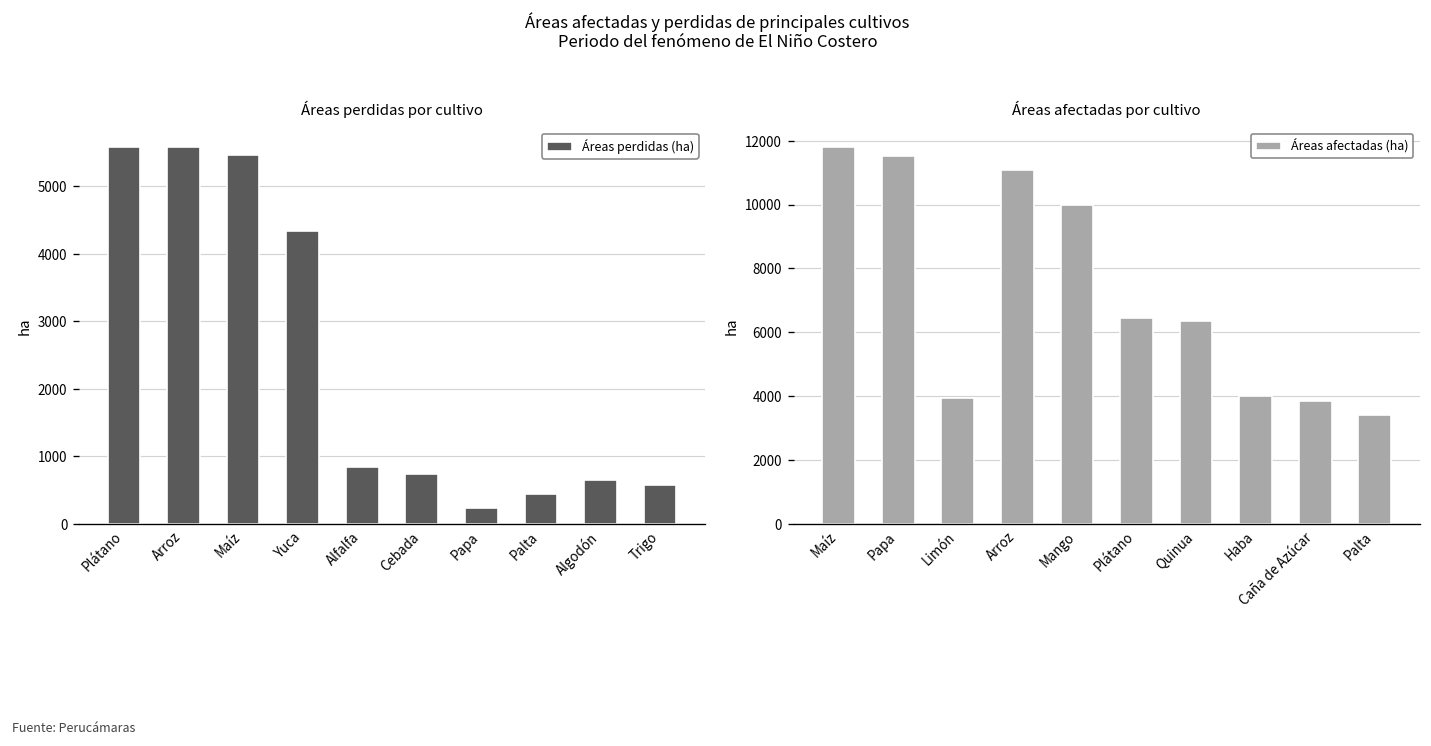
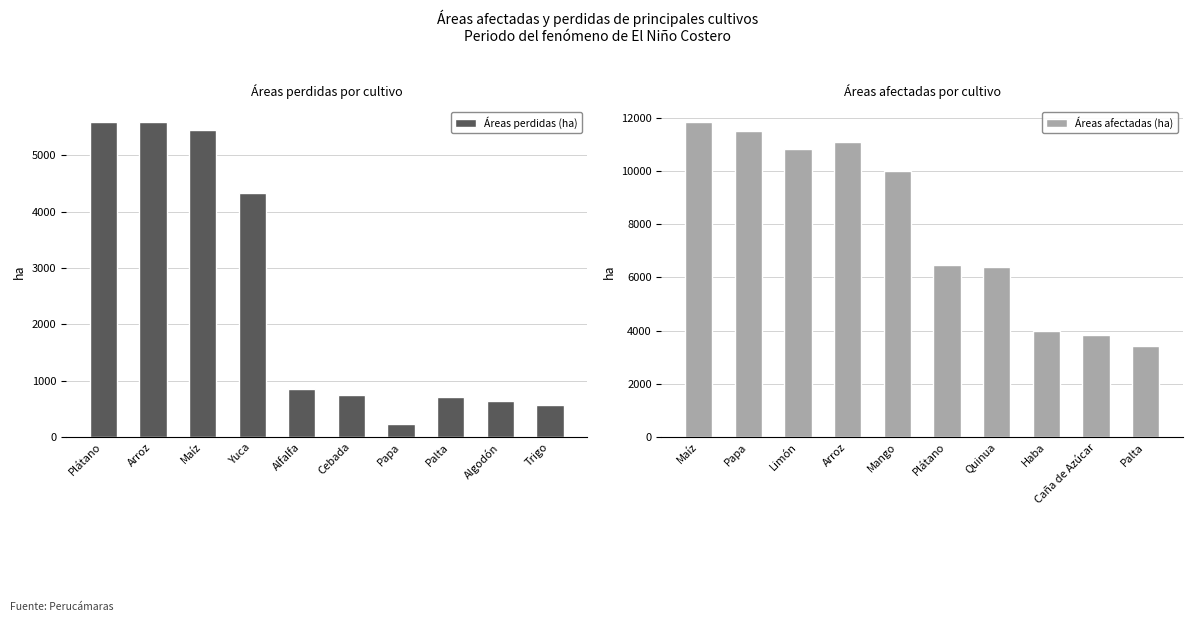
Áreas perdidas por cultivo, Palta: 400 -> 700
Áreas afectadas por cultivo, Limón: 4000 -> 10800
